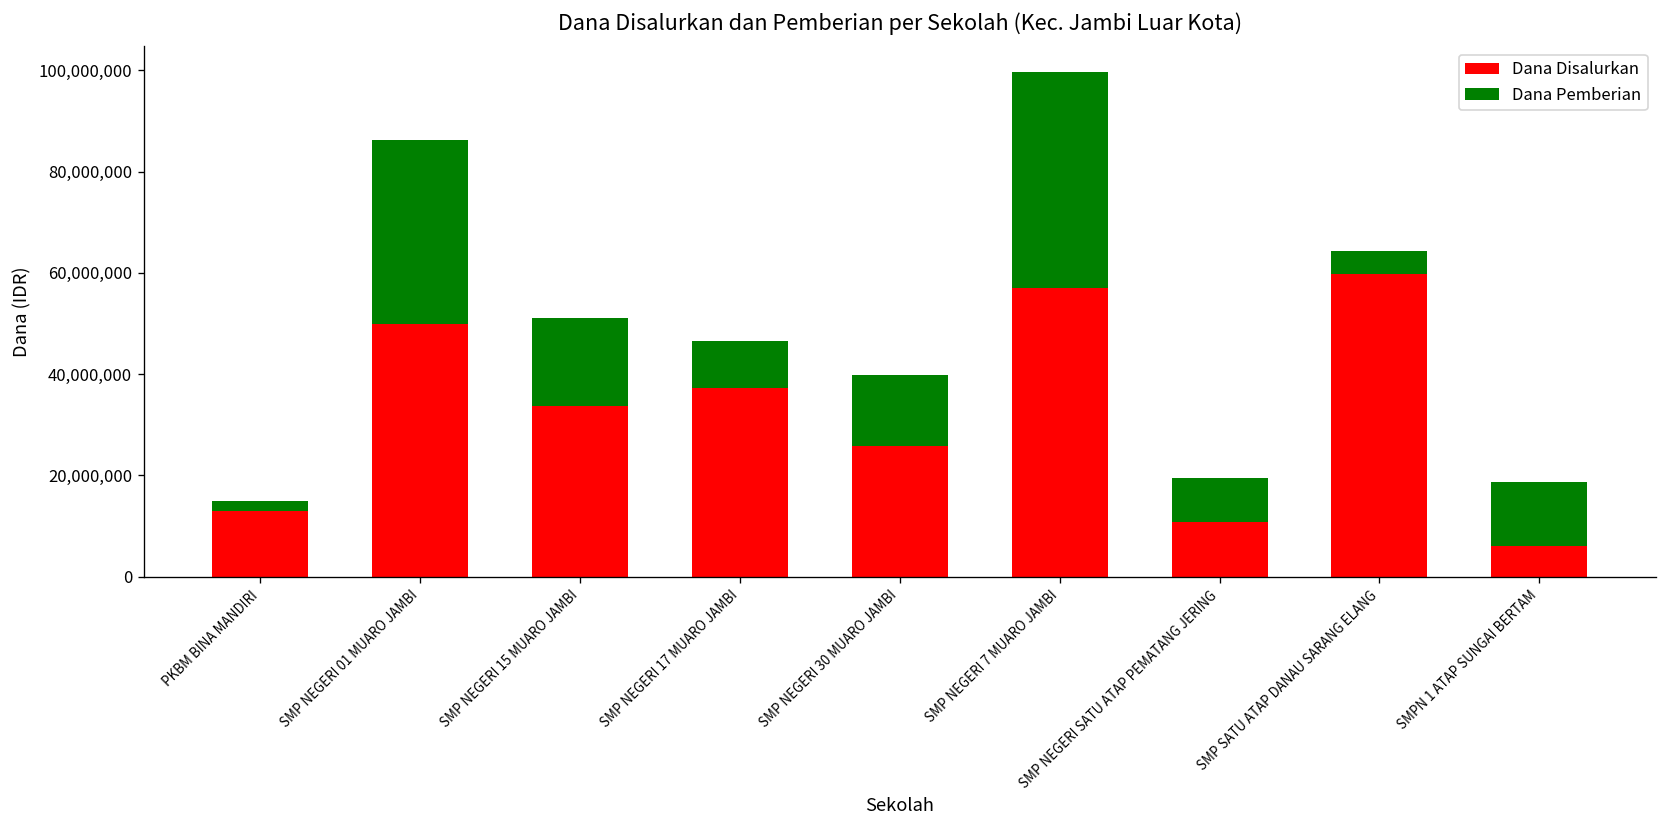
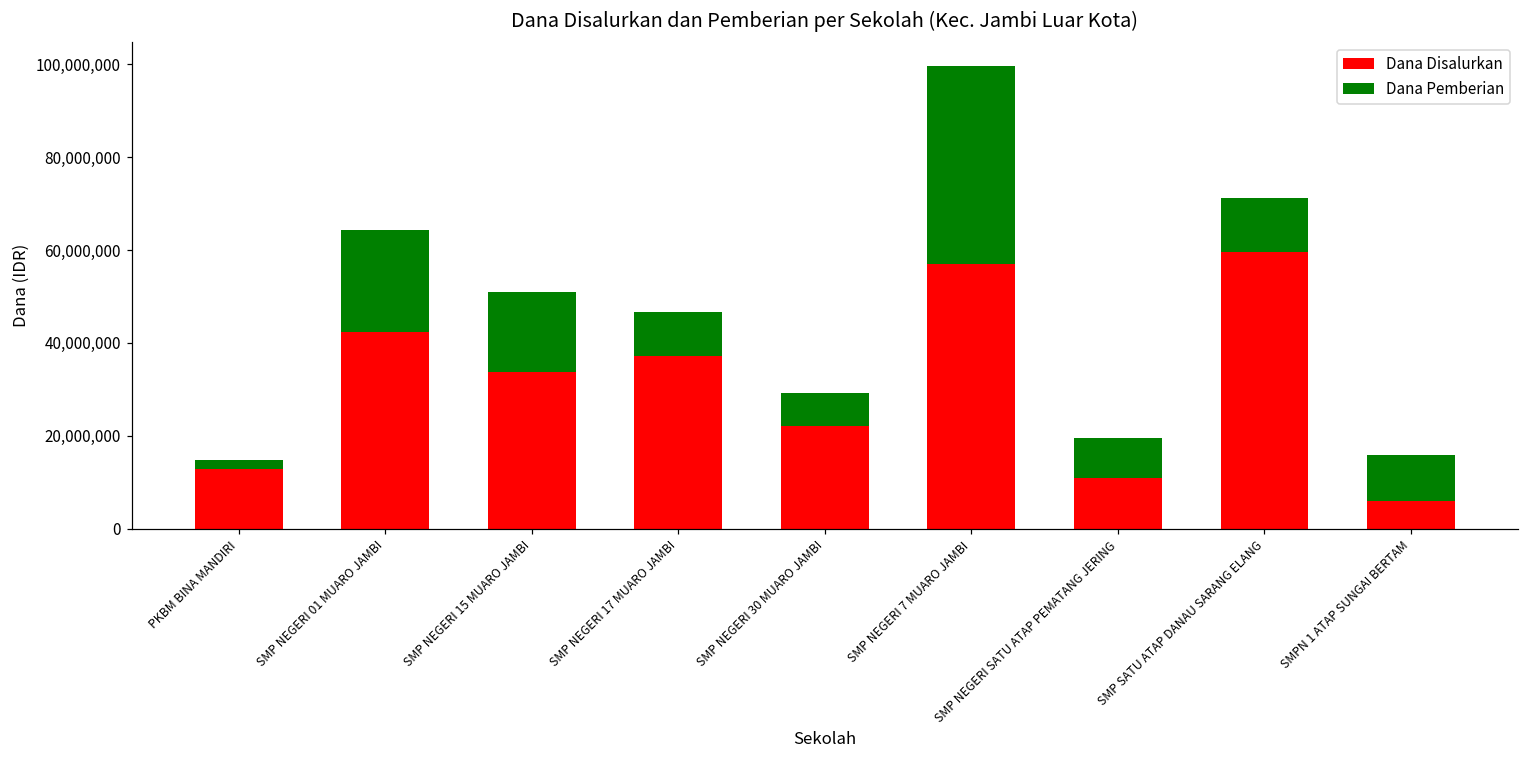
Dana Disalurkan, SMP NEGERI 01 MUARO JAMBI: 50,000,000 -> 42,000,000
Dana Pemberian, SMP NEGERI 01 MUARO JAMBI: 36,000,000 -> 22,000,000
Dana Disalurkan, SMP NEGERI 30 MUARO JAMBI: 26,000,000 -> 22,000,000
Dana Pemberian, SMP NEGERI 30 MUARO JAMBI: 14,000,000 -> 7,000,000
Dana Pemberian, SMP SATU ATAP DANAU SARANG ELANG: 5,000,000 -> 12,000,000
Dana Pemberian, SMPN 1 ATAP SUNGAI BERTAM: 13,000,000 -> 10,000,000
